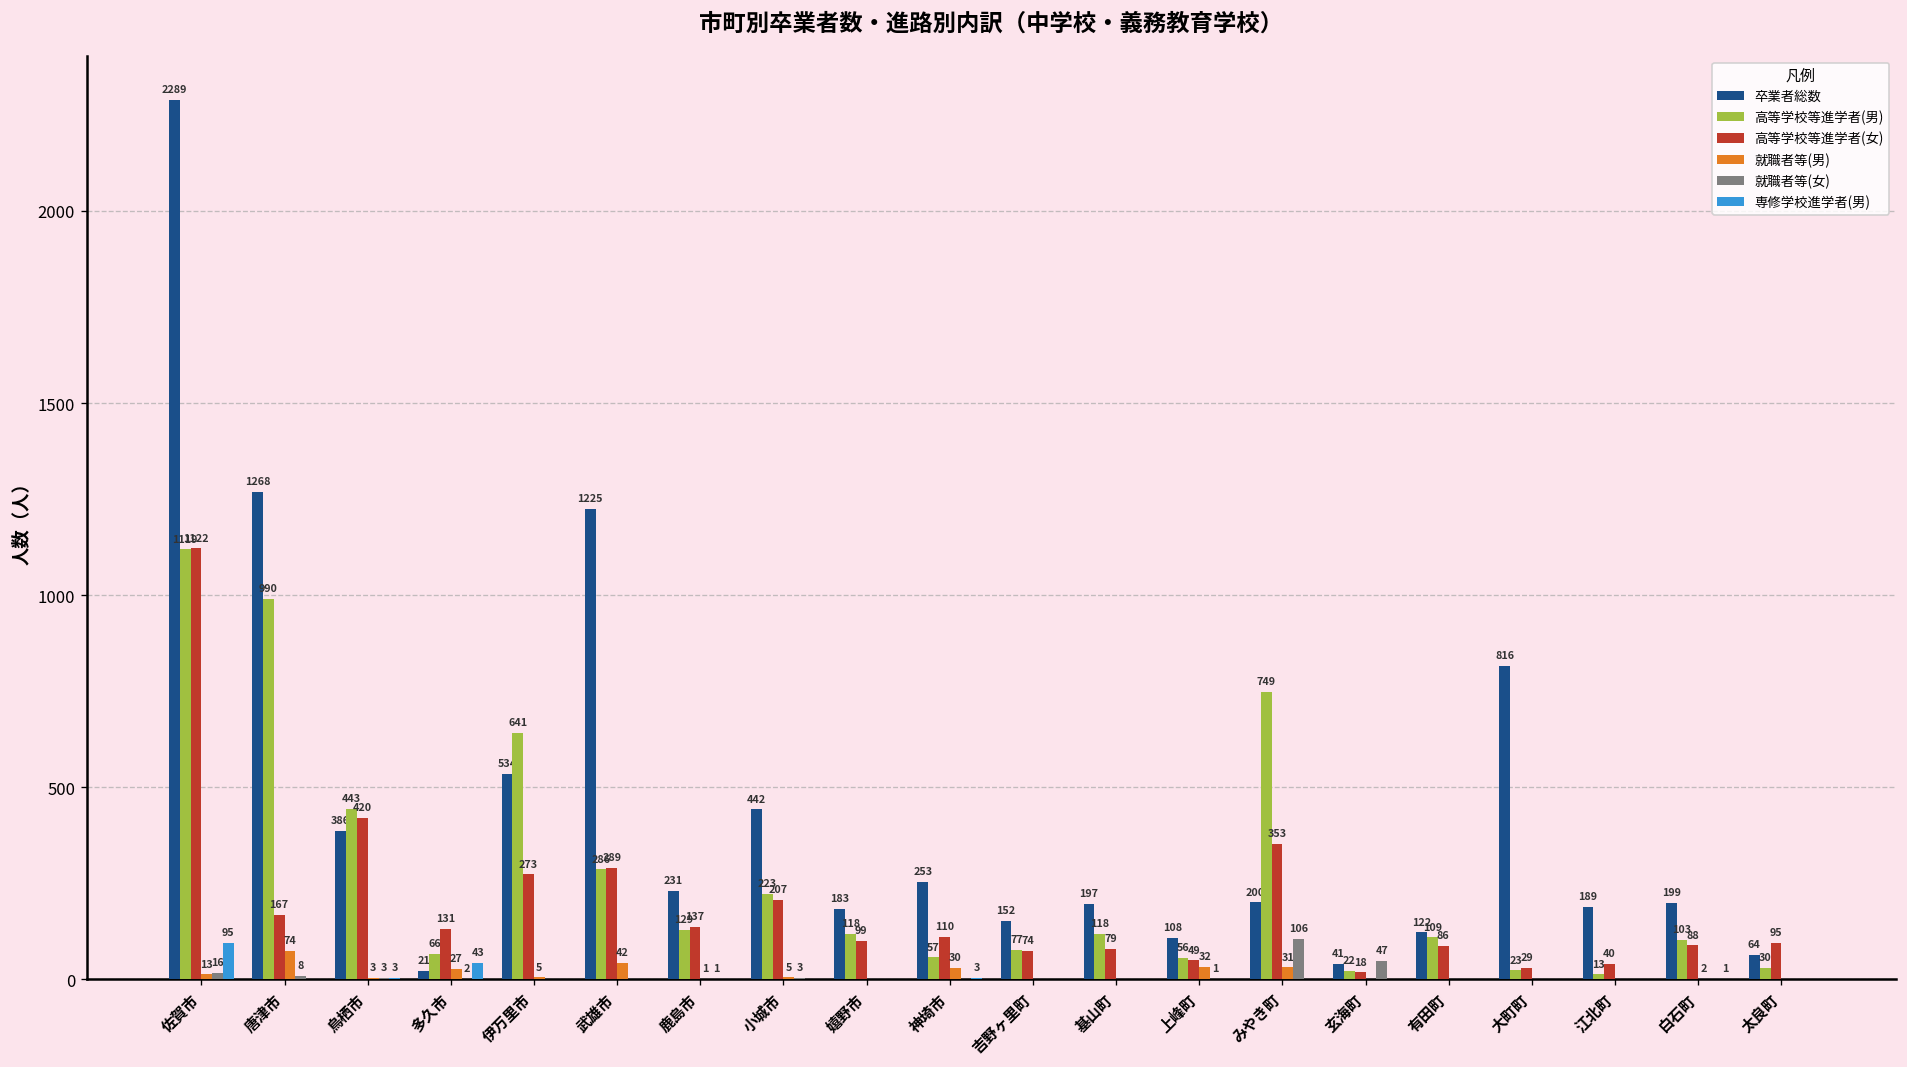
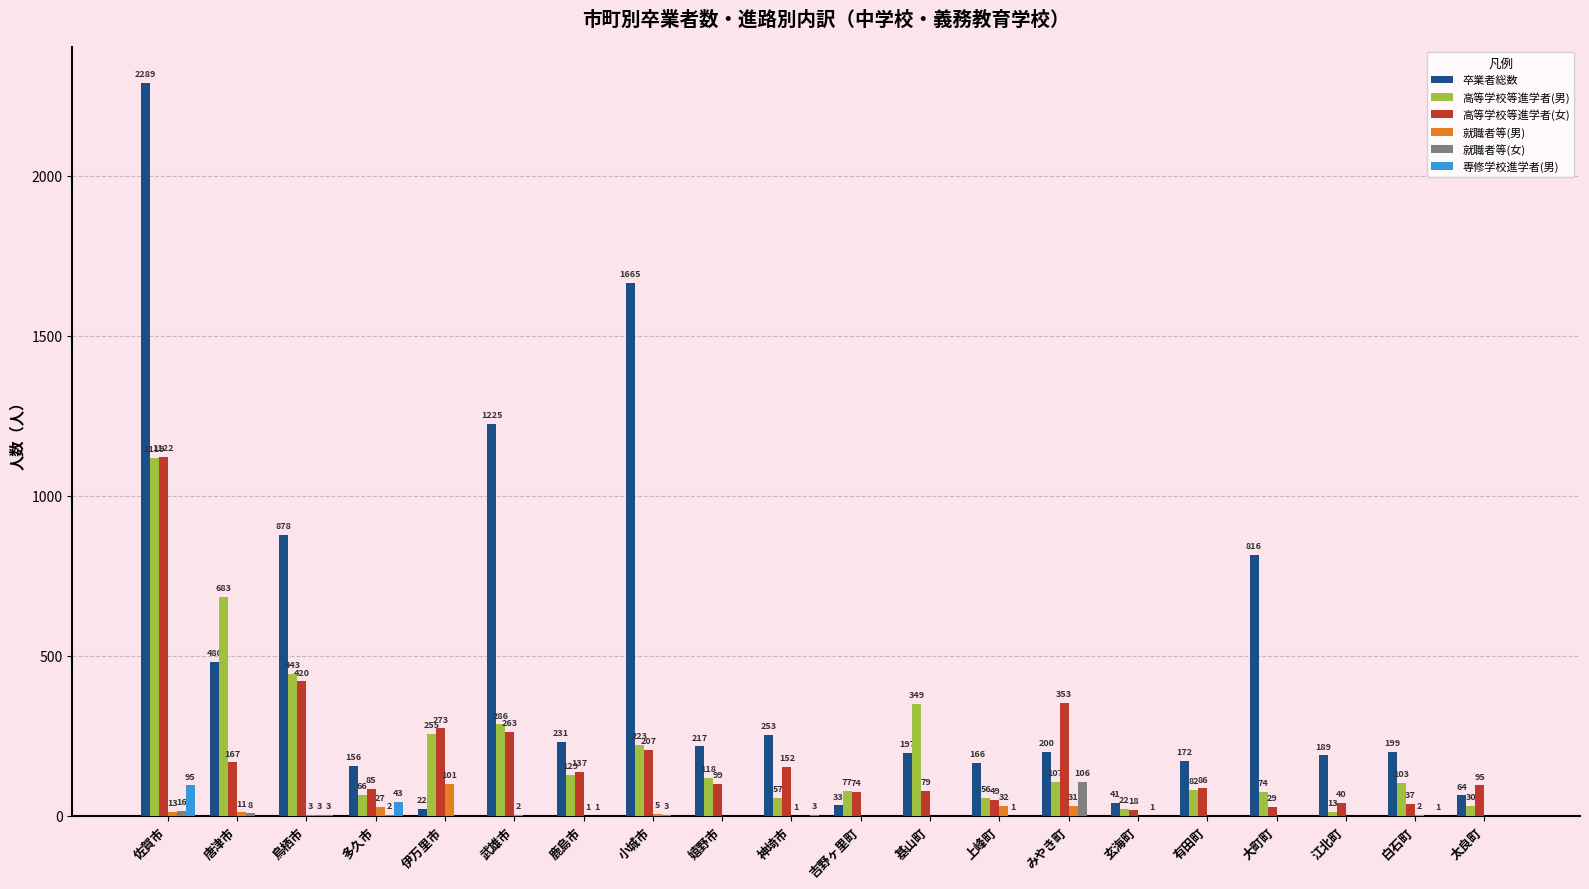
卒業者総数, 唐津市: 1268 -> 480
高等学校等進学者(男), 唐津市: 990 -> 683
就職者等(男), 唐津市: 74 -> 11
卒業者総数, 鳥栖市: 386 -> 878
卒業者総数, 多久市: 21 -> 156
高等学校等進学者(女), 多久市: 131 -> 85
卒業者総数, 伊万里市: 534 -> 22
高等学校等進学者(男), 伊万里市: 641 -> 255
就職者等(男), 伊万里市: 5 -> 101
高等学校等進学者(女), 武雄市: 289 -> 263
就職者等(男), 武雄市: 42 -> 2
卒業者総数, 小城市: 442 -> 1665
卒業者総数, 嬉野市: 183 -> 217
高等学校等進学者(女), 神埼市: 110 -> 152
就職者等(男), 神埼市: 30 -> 1
卒業者総数, 吉野ヶ里町: 152 -> 33
高等学校等進学者(男), 基山町: 118 -> 349
卒業者総数, 上峰町: 108 -> 166
高等学校等進学者(男), みやき町: 749 -> 107
就職者等(女), 玄海町: 47 -> 1
卒業者総数, 有田町: 122 -> 172
高等学校等進学者(男), 有田町: 109 -> 82
高等学校等進学者(男), 大町町: 23 -> 74
高等学校等進学者(女), 白石町: 88 -> 37
